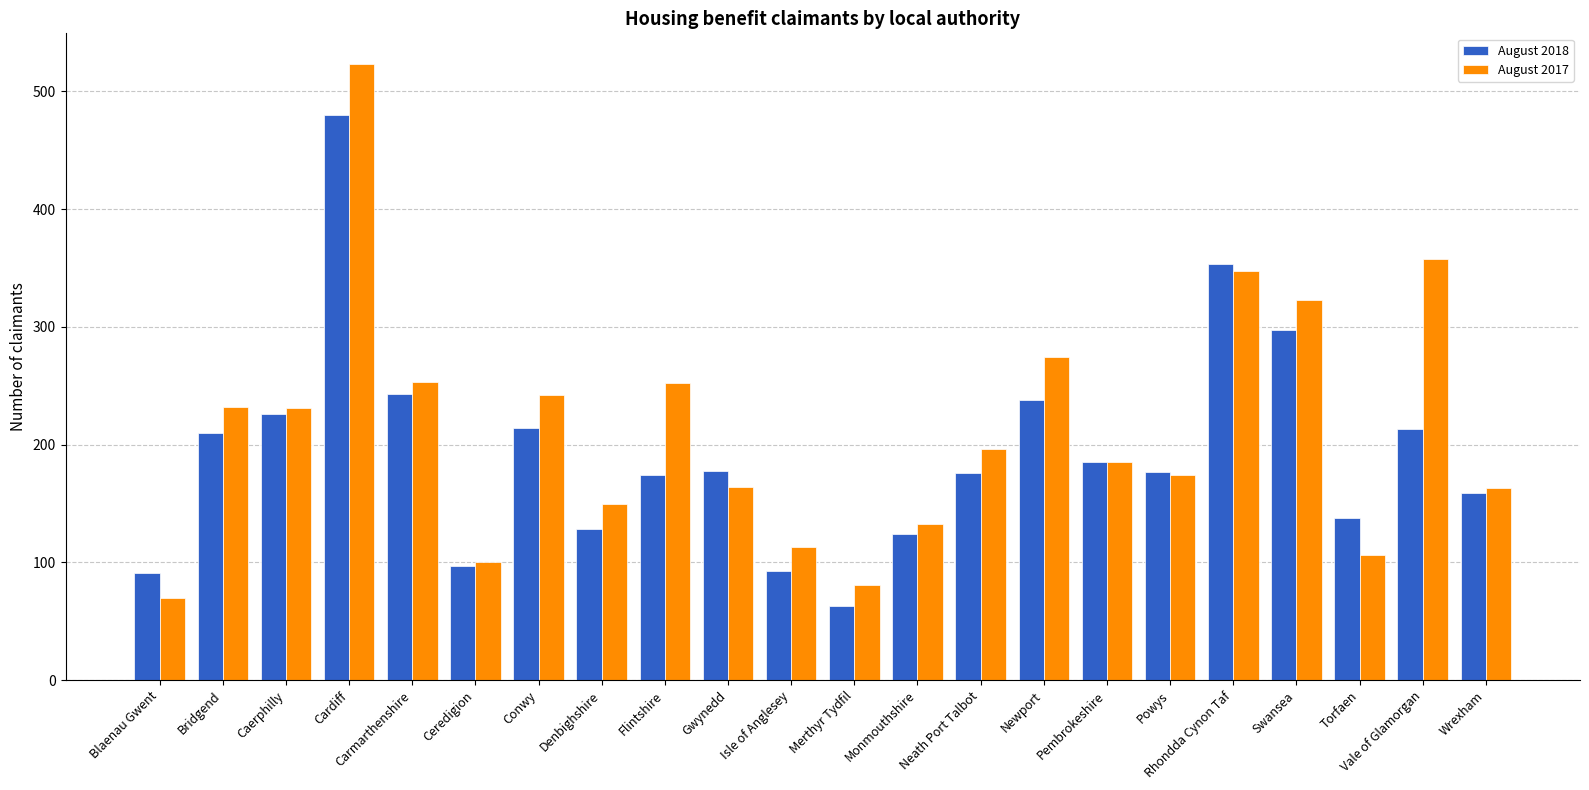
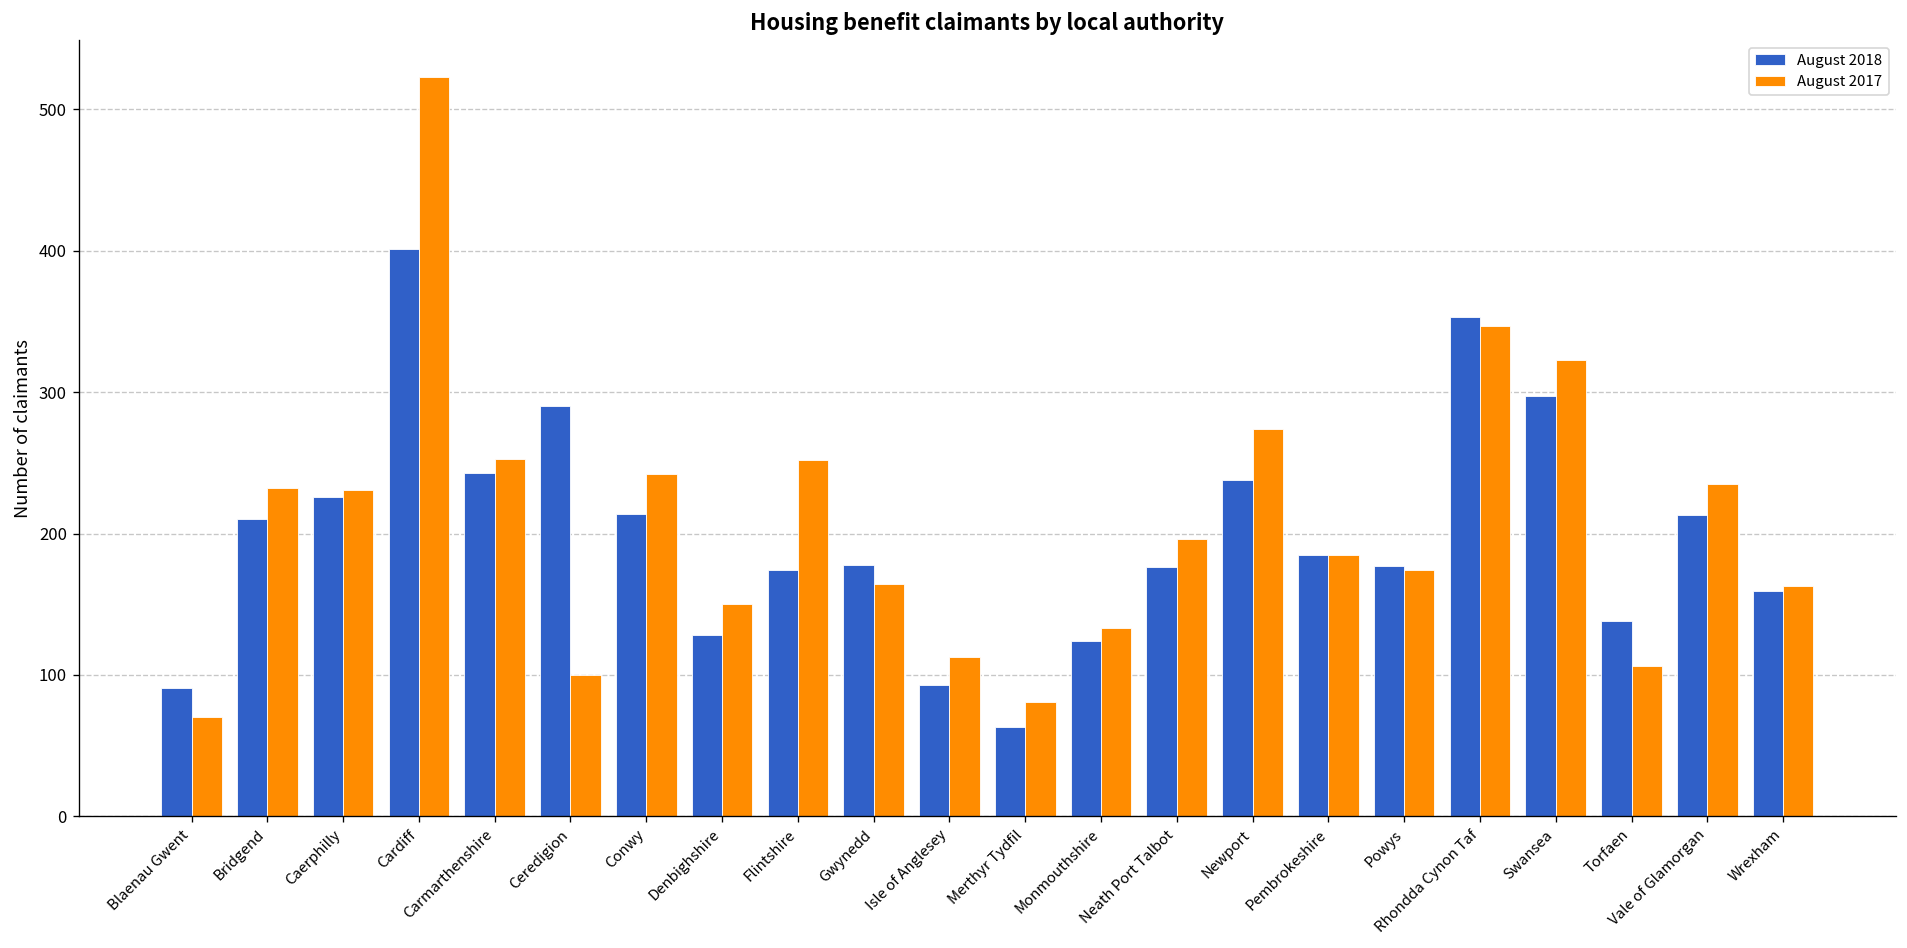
August 2018, Cardiff: 480 -> 401
August 2018, Ceredigion: 97 -> 290
August 2017, Vale of Glamorgan: 358 -> 235
